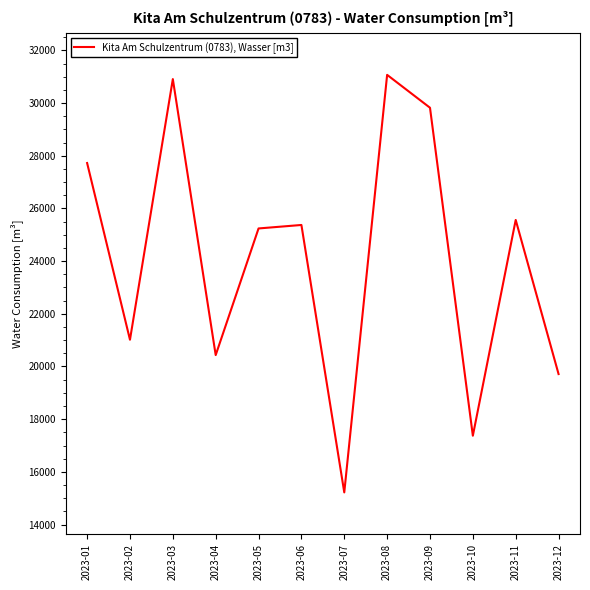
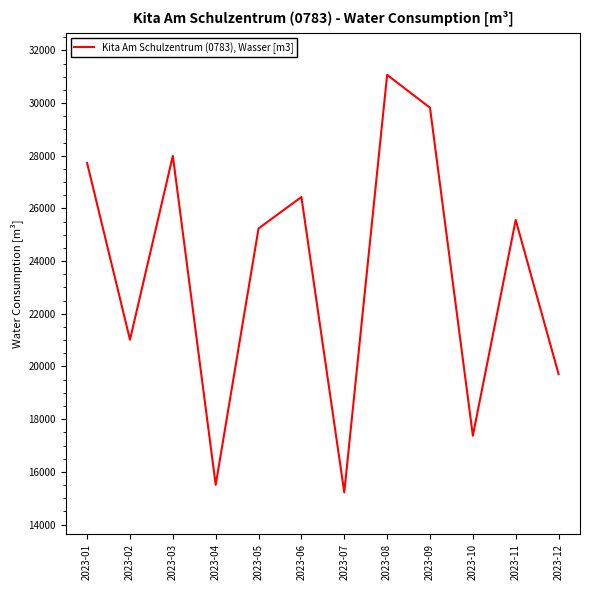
2023-03: 30900 -> 28000
2023-04: 20400 -> 15500
2023-06: 25400 -> 26400
